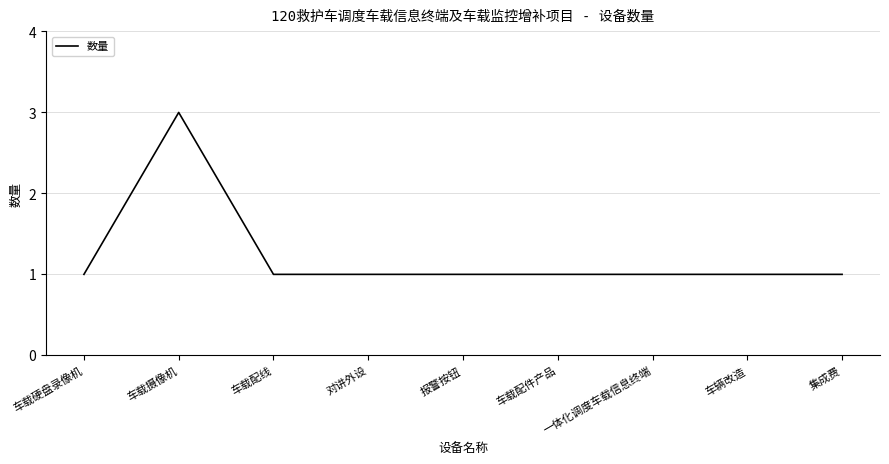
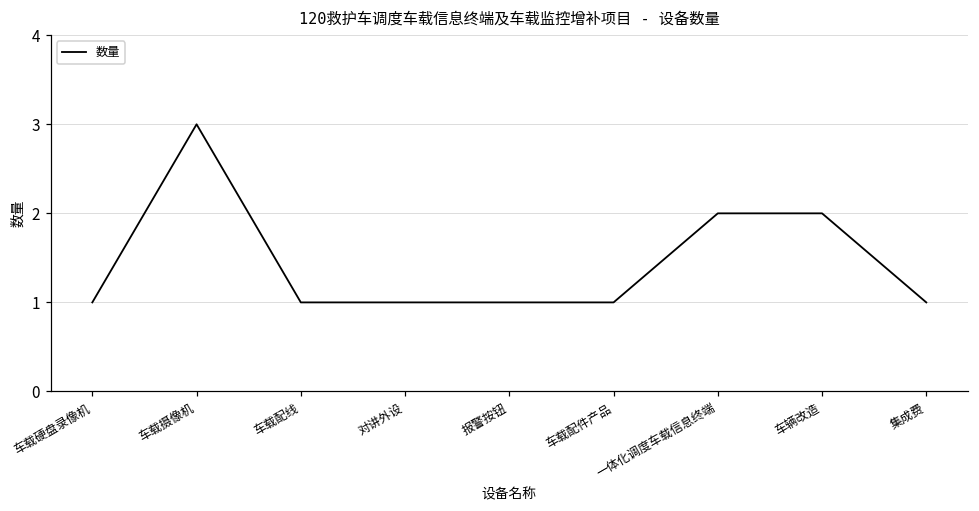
一体化调度车载信息终端: 1 -> 2
车辆改造: 1 -> 2
